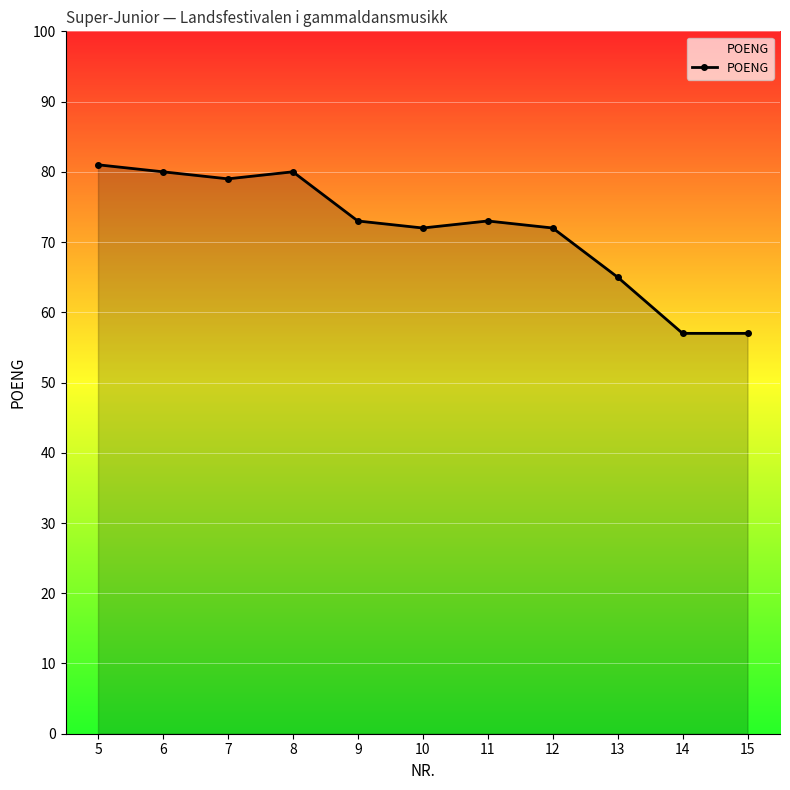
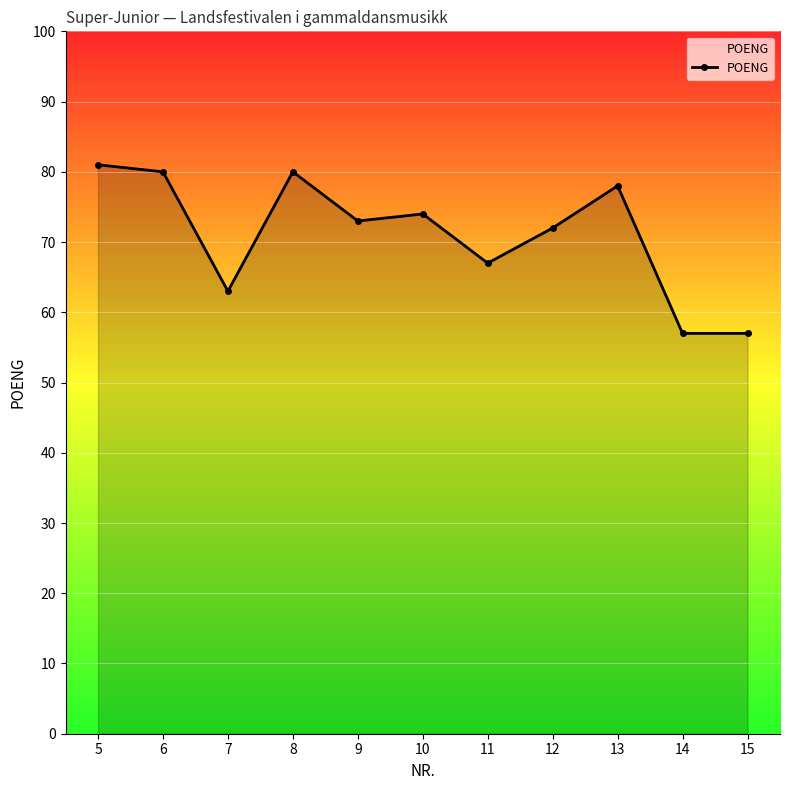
7: 79 -> 63
10: 72 -> 74
11: 73 -> 67
13: 65 -> 78
